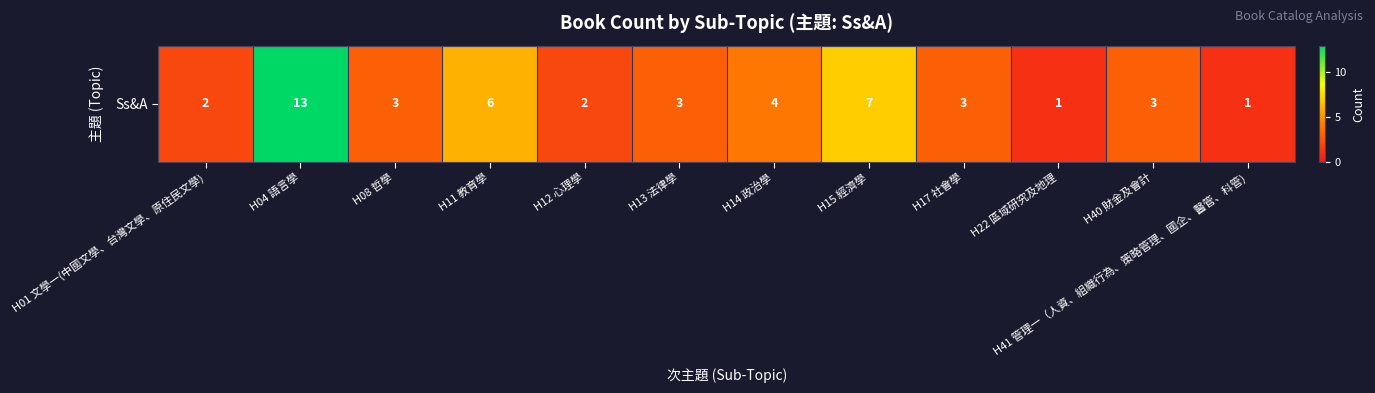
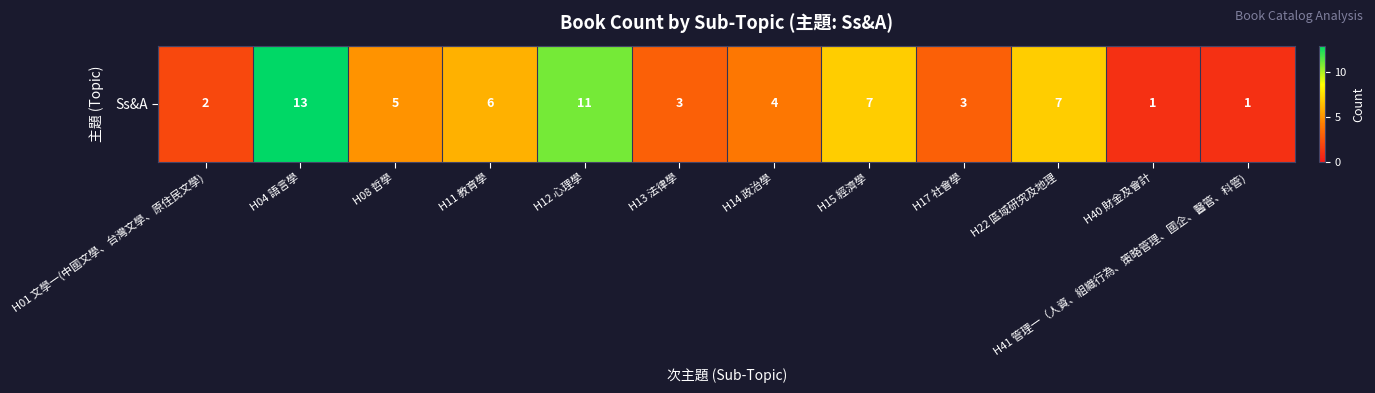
Ss&A, H08 哲學: 3 -> 5
Ss&A, H12 心理學: 2 -> 11
Ss&A, H22 區域研究及地理: 1 -> 7
Ss&A, H40 財金及會計: 3 -> 1
